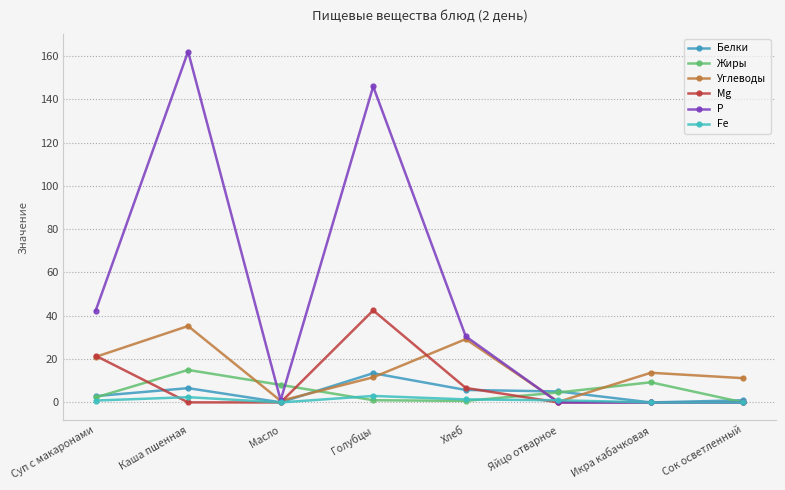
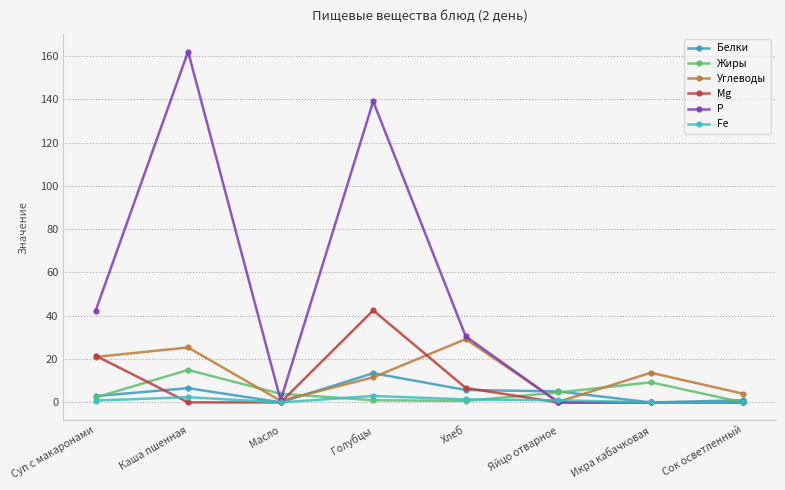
Углеводы, Каша пшенная: 35 -> 25
Жиры, Масло: 8 -> 4
Р, Голубцы: 146 -> 139
Углеводы, Сок осветленный: 11 -> 4
